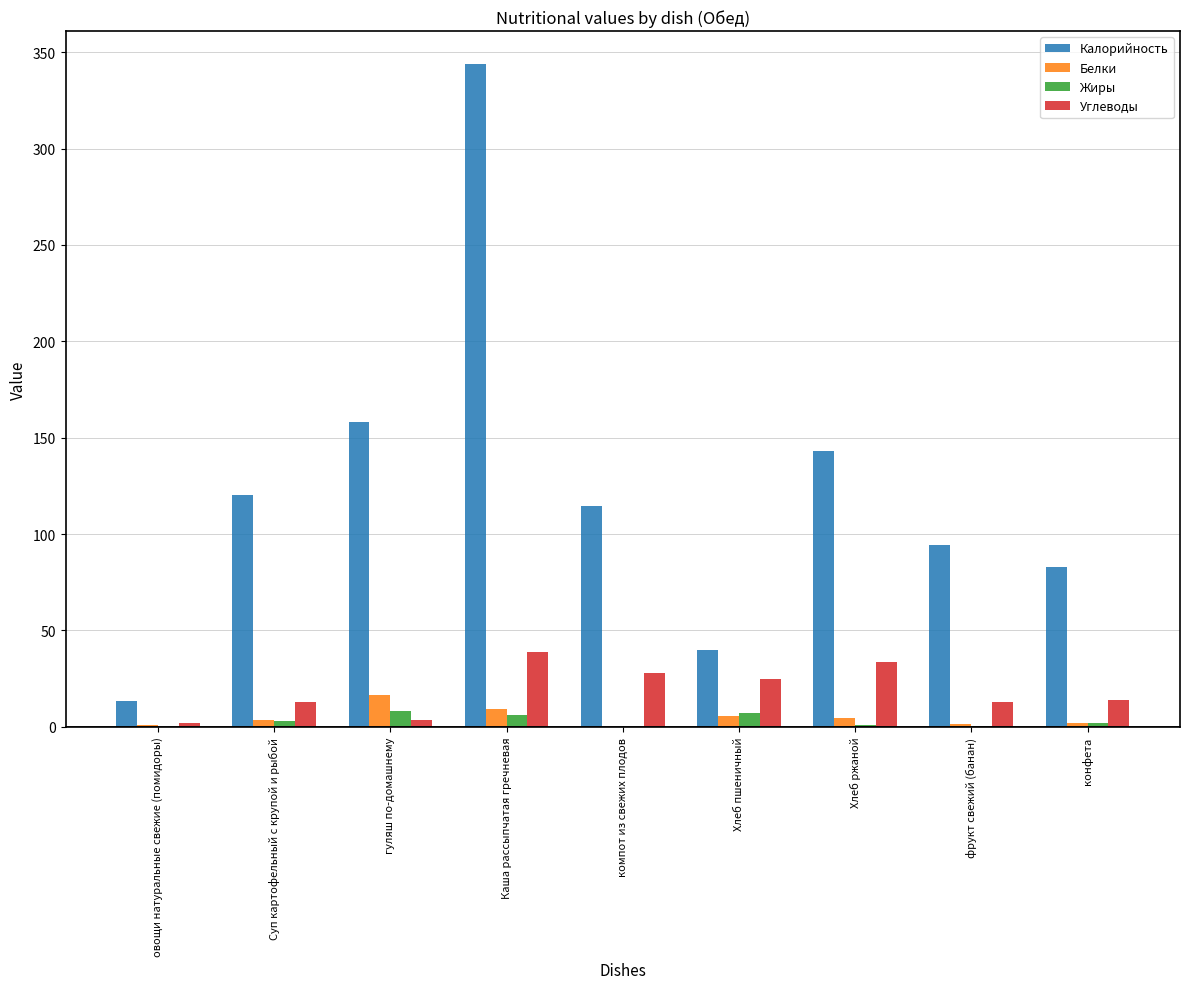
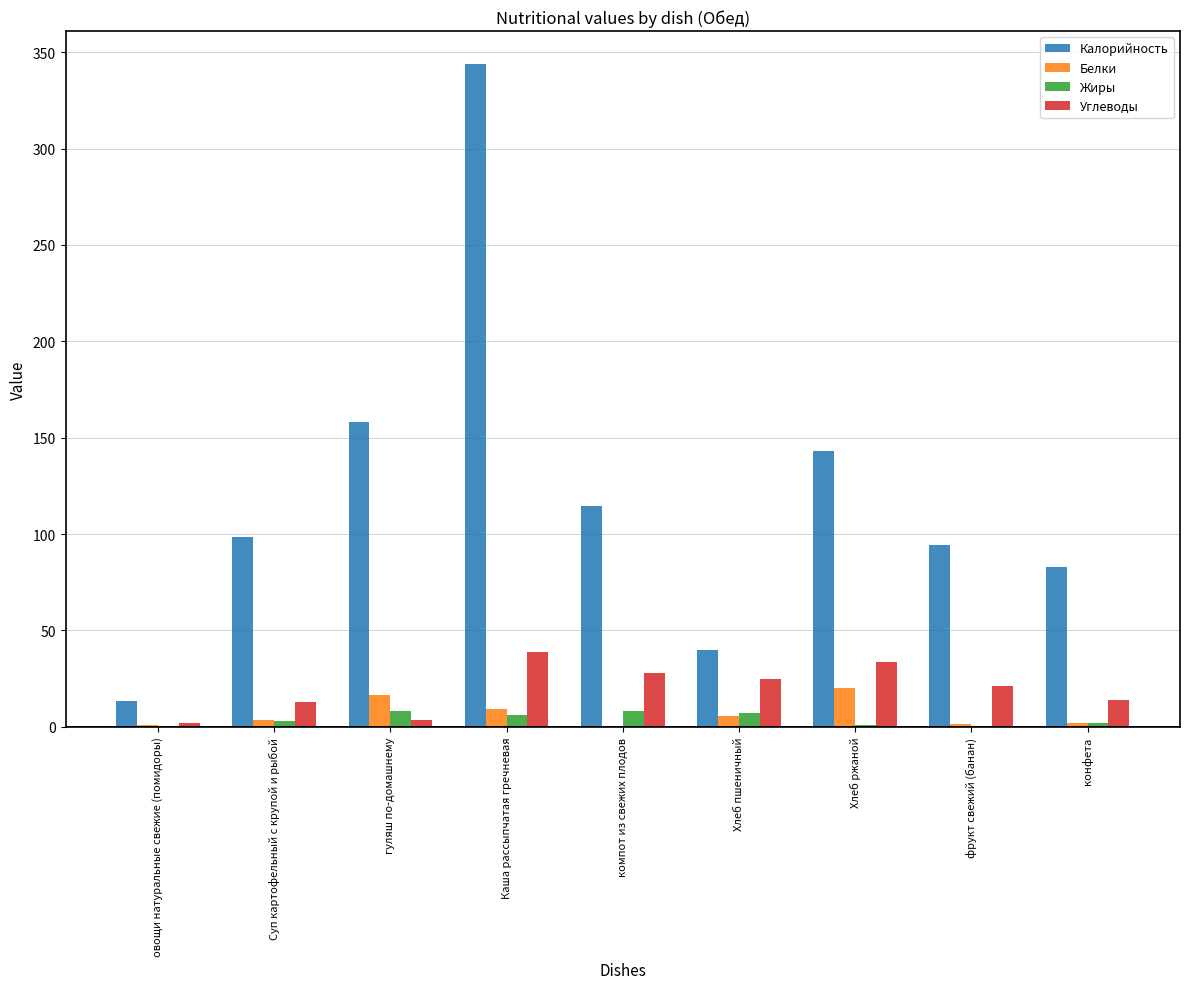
Калорийность, Суп картофельный с крупой и рыбой: 120 -> 98
Жиры, компот из свежих плодов: 0 -> 8
Белки, Хлеб ржаной: 4 -> 20
Углеводы, фрукт свежий (банан): 13 -> 21
